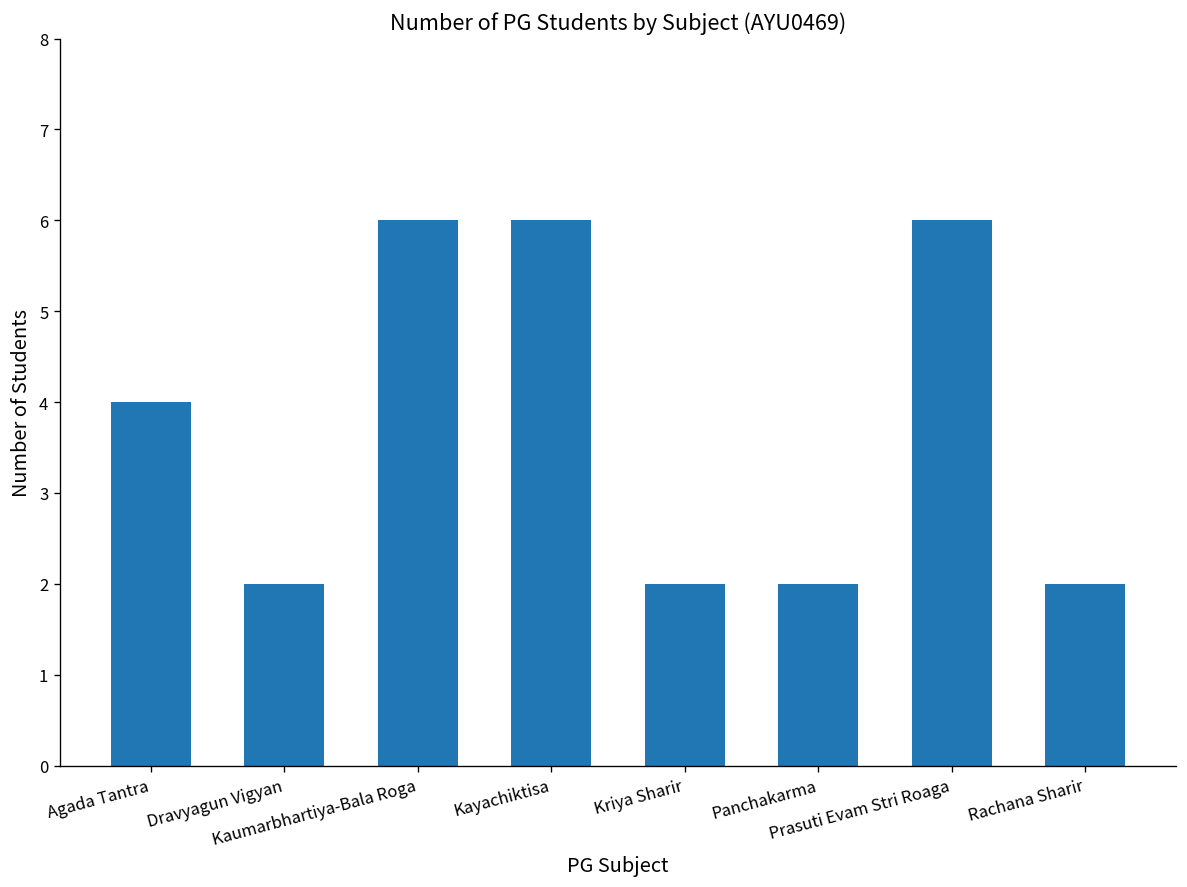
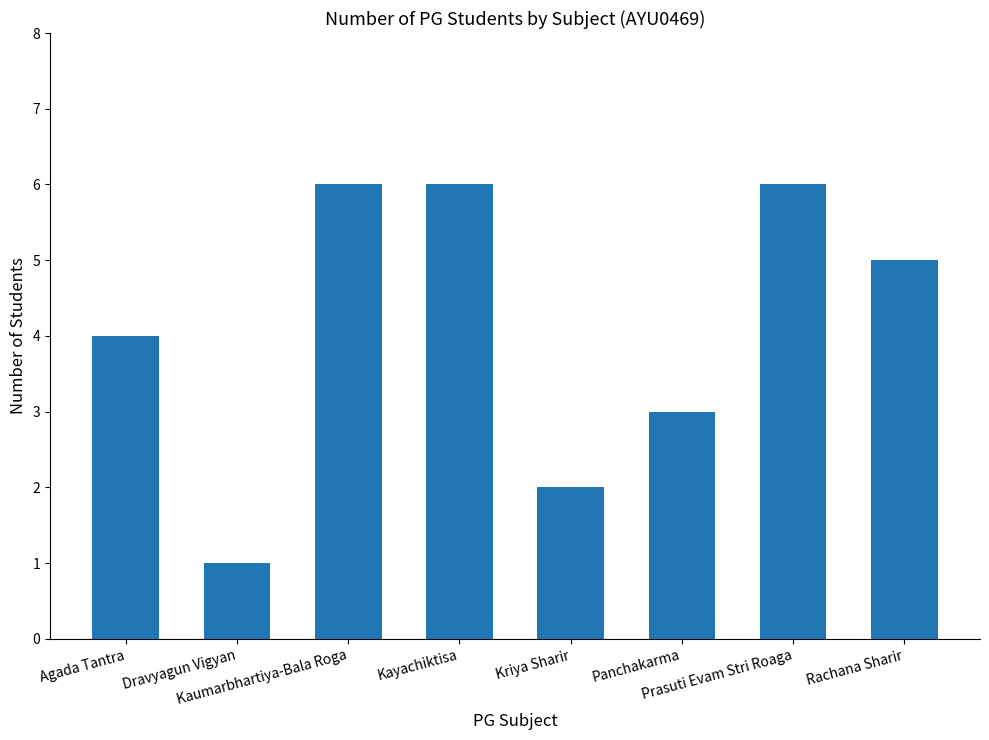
Dravyagun Vigyan: 2 -> 1
Panchakarma: 2 -> 3
Rachana Sharir: 2 -> 5
